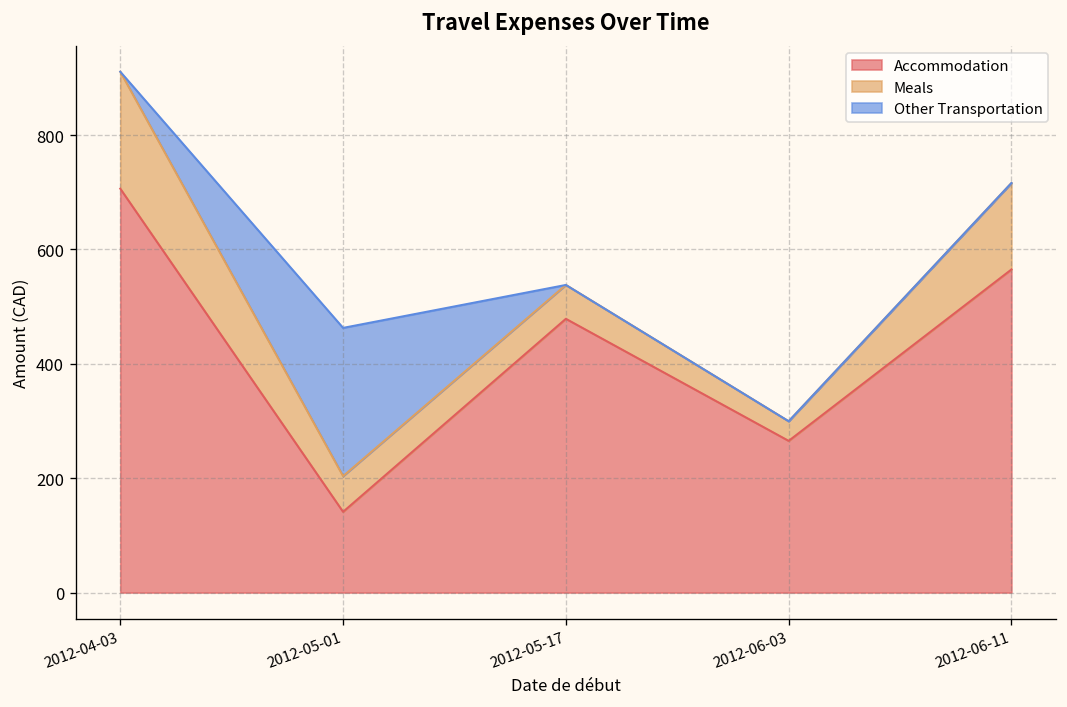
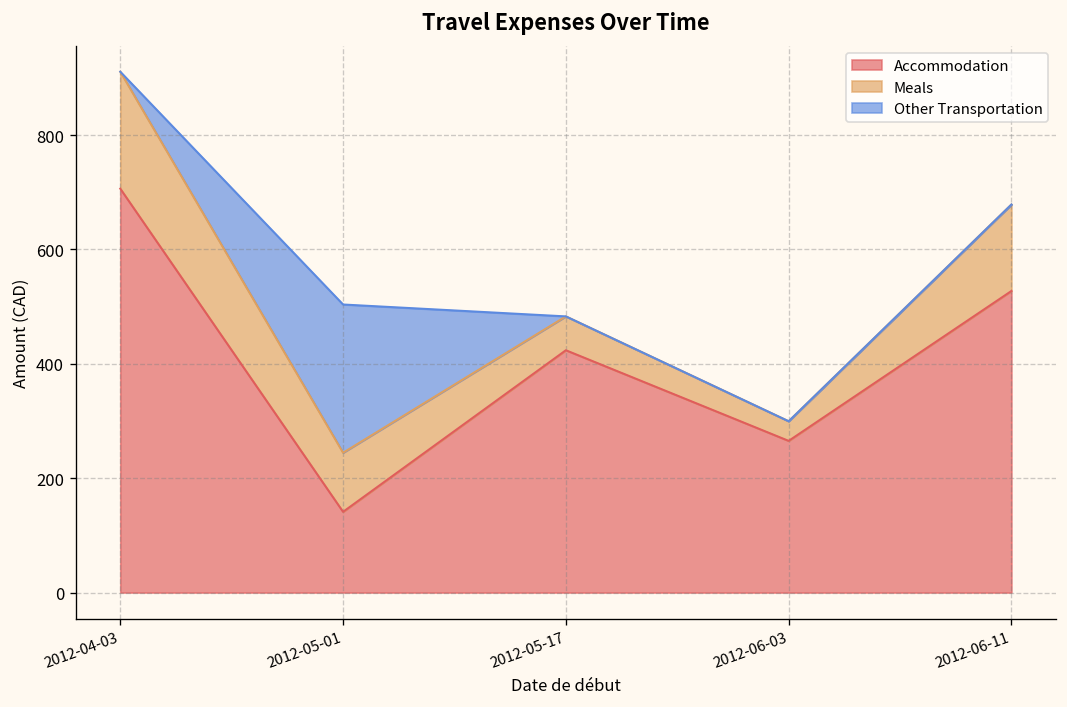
Meals, 2012-05-01: 60 -> 100
Accommodation, 2012-05-17: 480 -> 420
Accommodation, 2012-06-11: 570 -> 530
